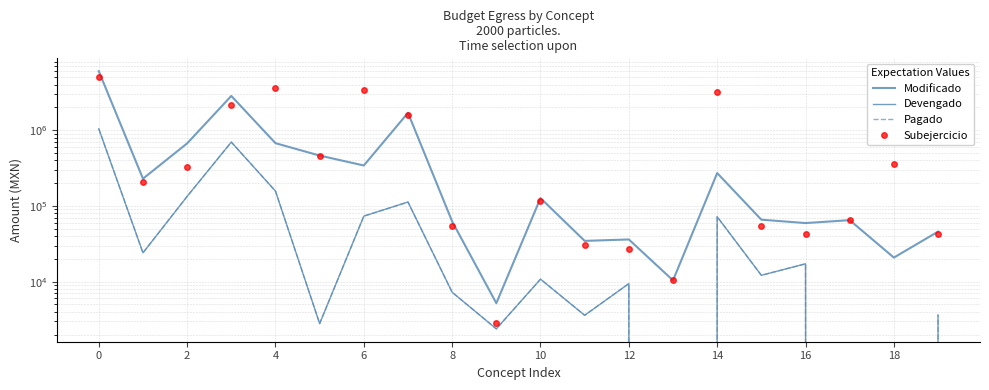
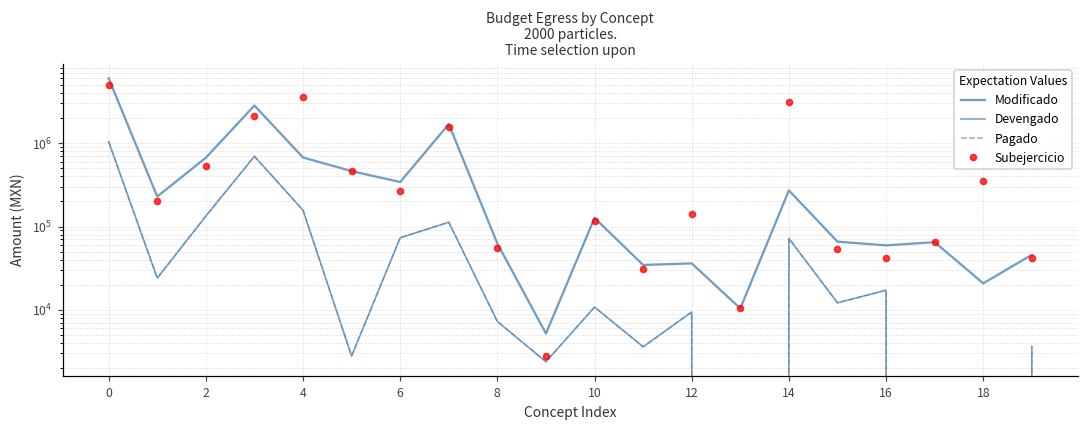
Subejercicio, 2: 330000 -> 500000
Subejercicio, 6: 3000000 -> 270000
Subejercicio, 12: 27000 -> 140000
